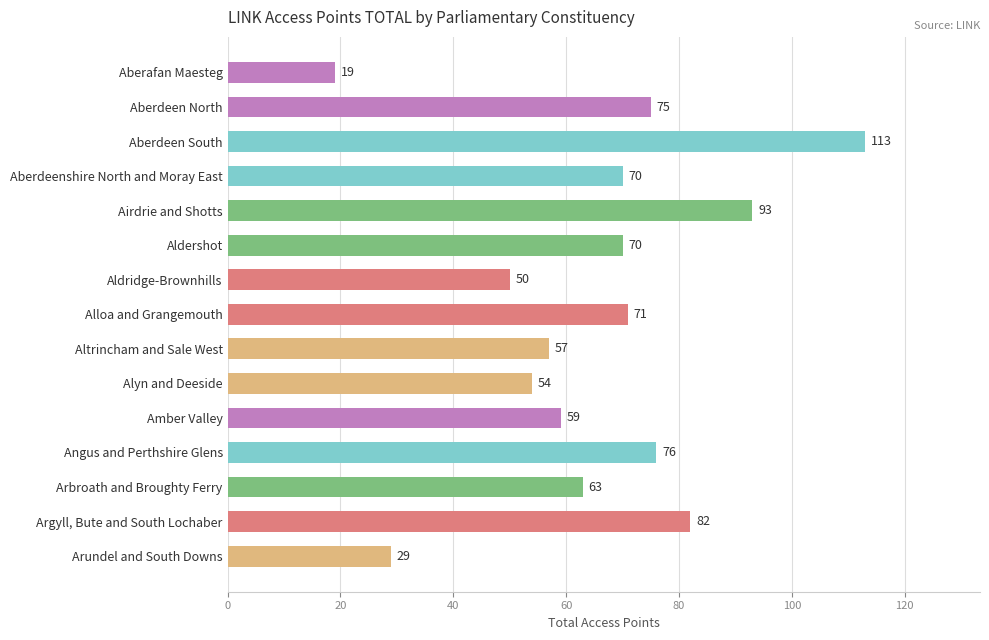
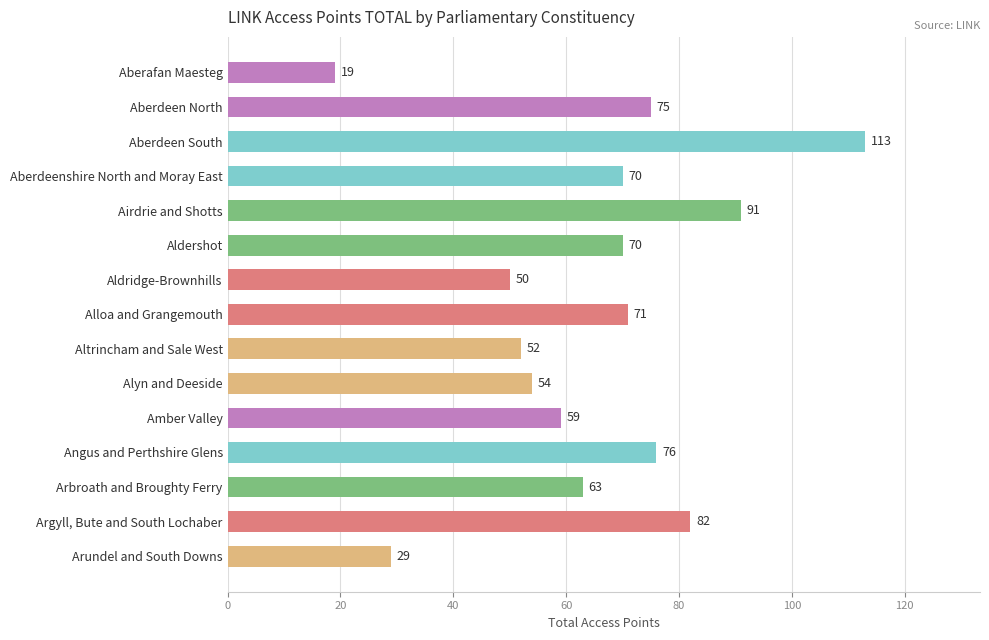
Airdrie and Shotts: 93 -> 91
Altrincham and Sale West: 57 -> 52
